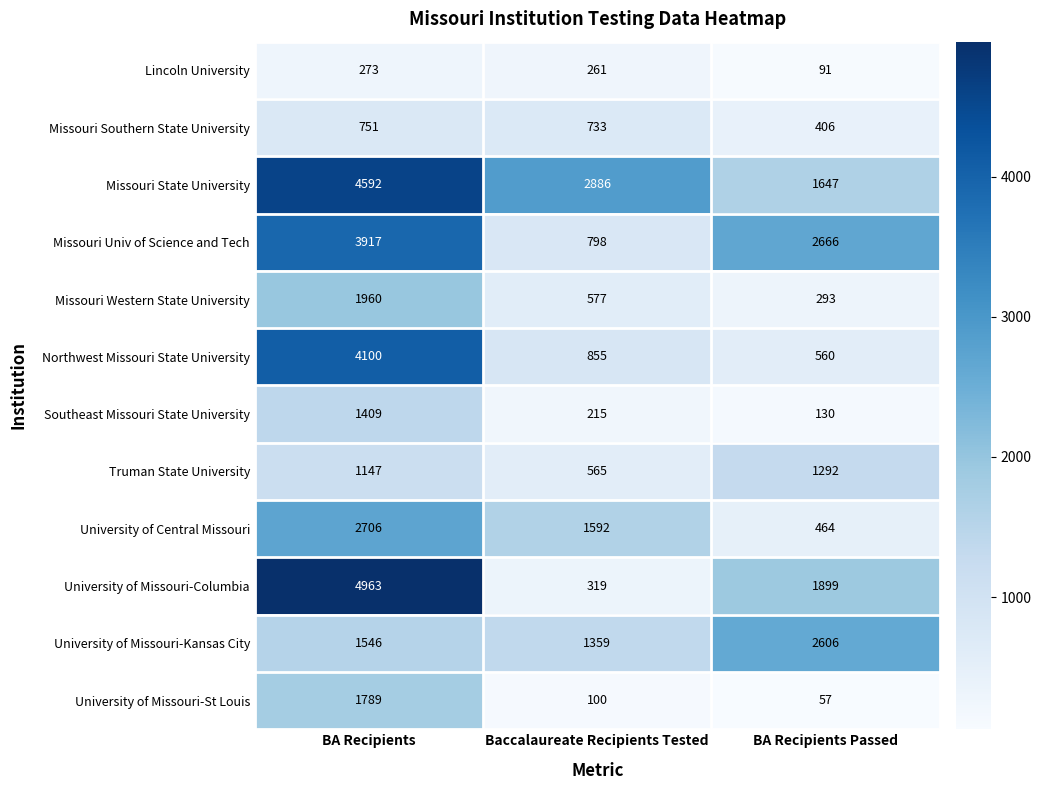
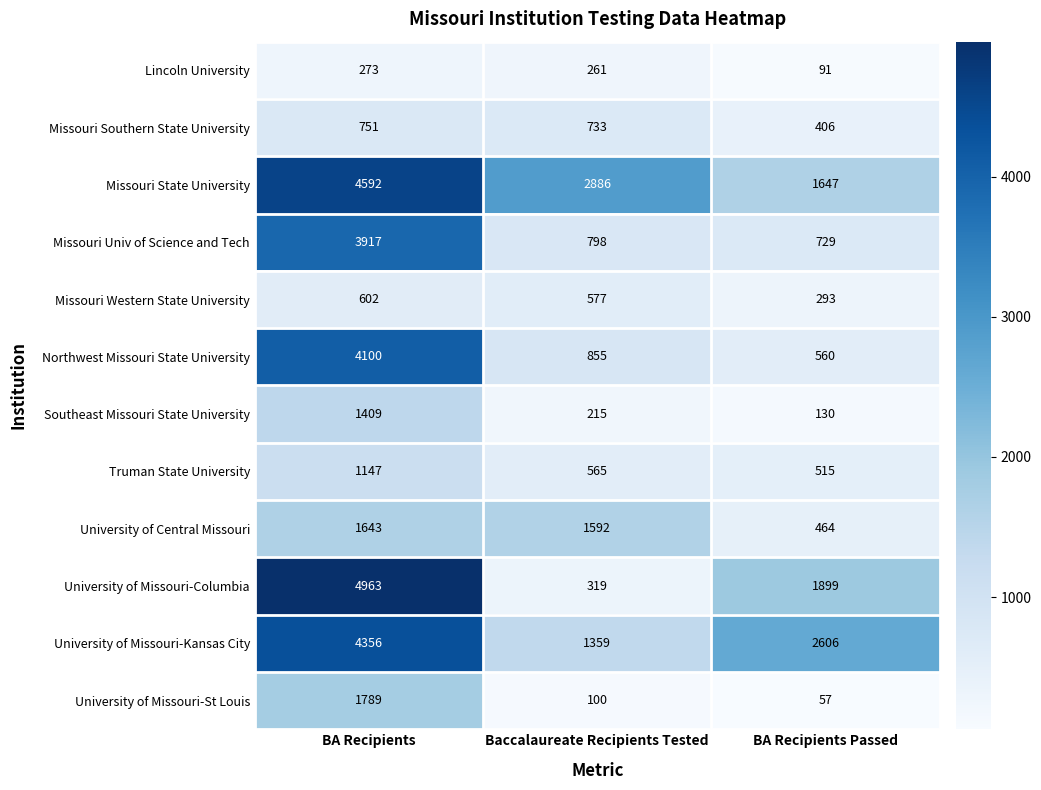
Missouri Univ of Science and Tech, BA Recipients Passed: 2666 -> 729
Missouri Western State University, BA Recipients: 1960 -> 602
Truman State University, BA Recipients Passed: 1292 -> 515
University of Central Missouri, BA Recipients: 2706 -> 1643
University of Missouri-Kansas City, BA Recipients: 1546 -> 4356
